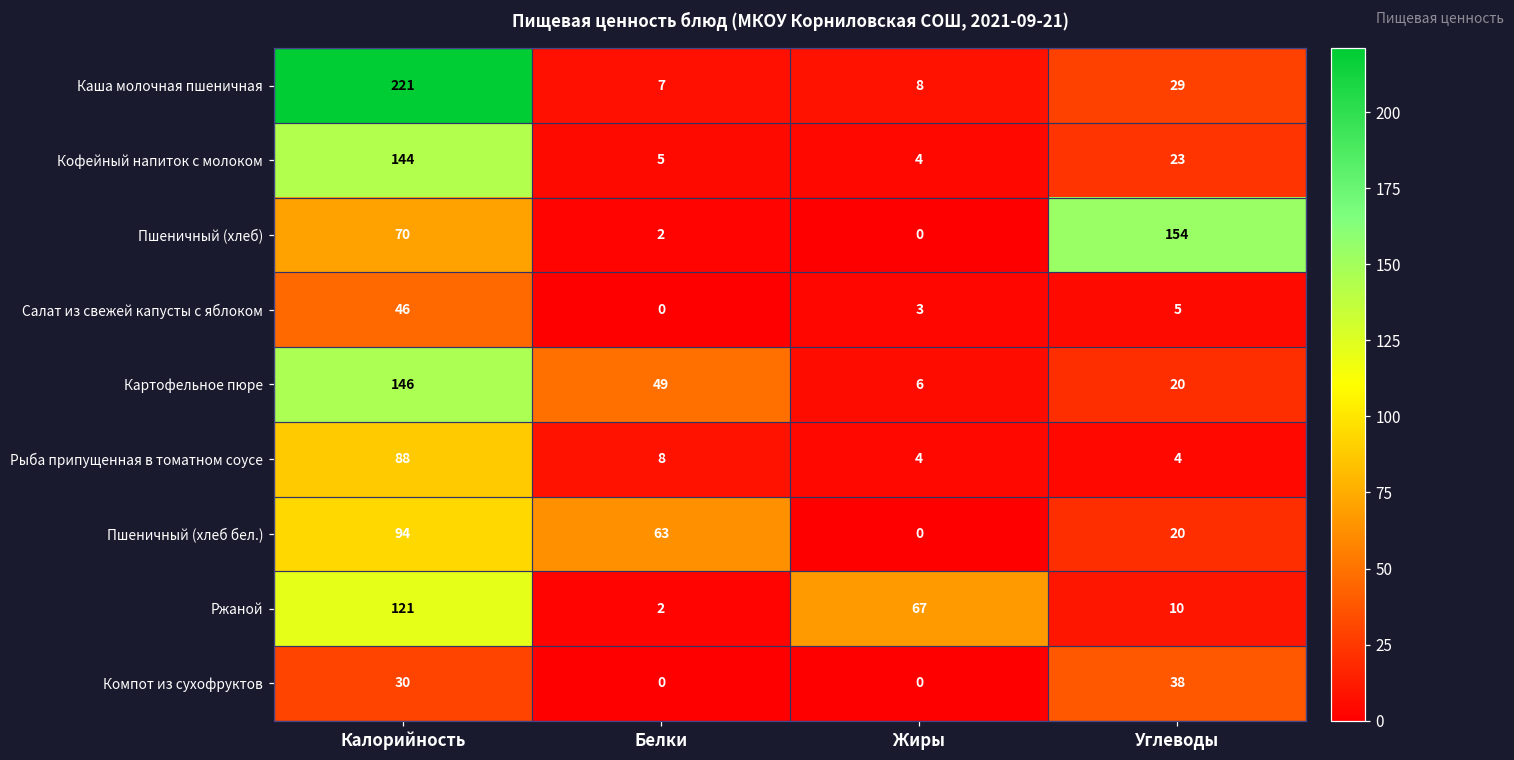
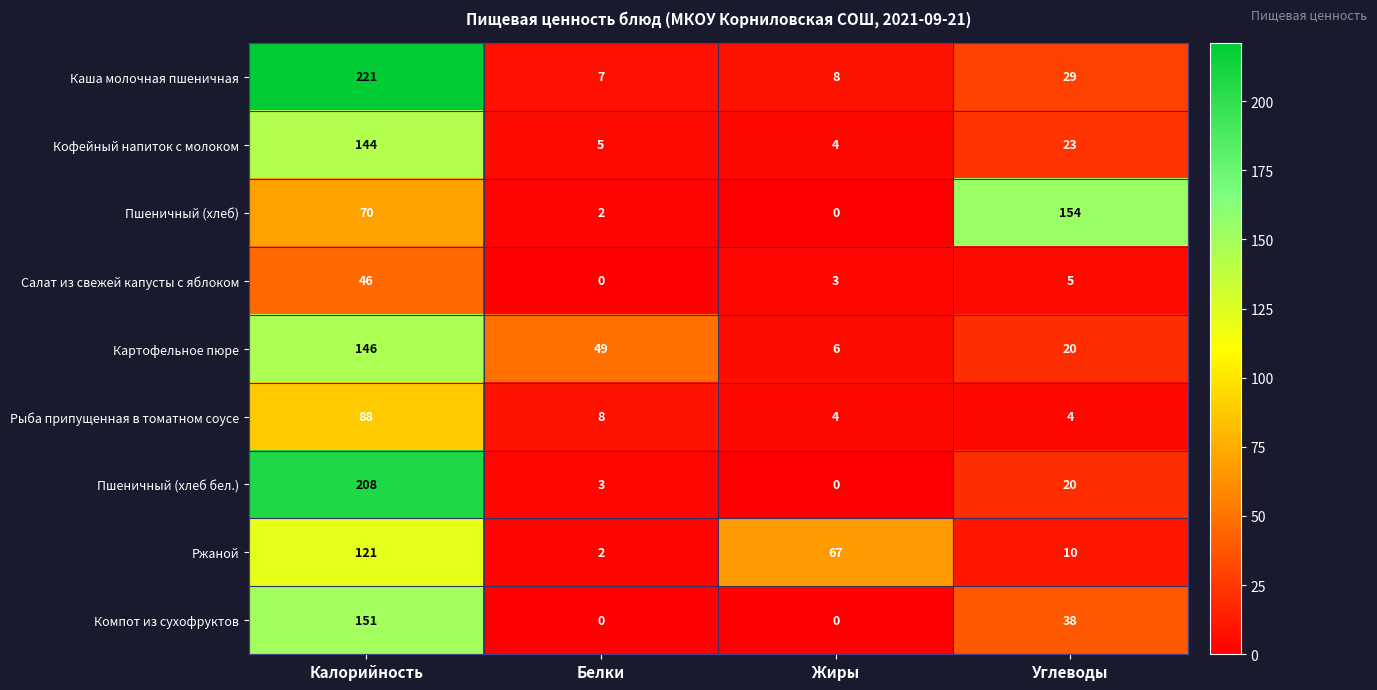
Пшеничный (хлеб бел.), Калорийность: 94 -> 208
Пшеничный (хлеб бел.), Белки: 63 -> 3
Компот из сухофруктов, Калорийность: 30 -> 151
